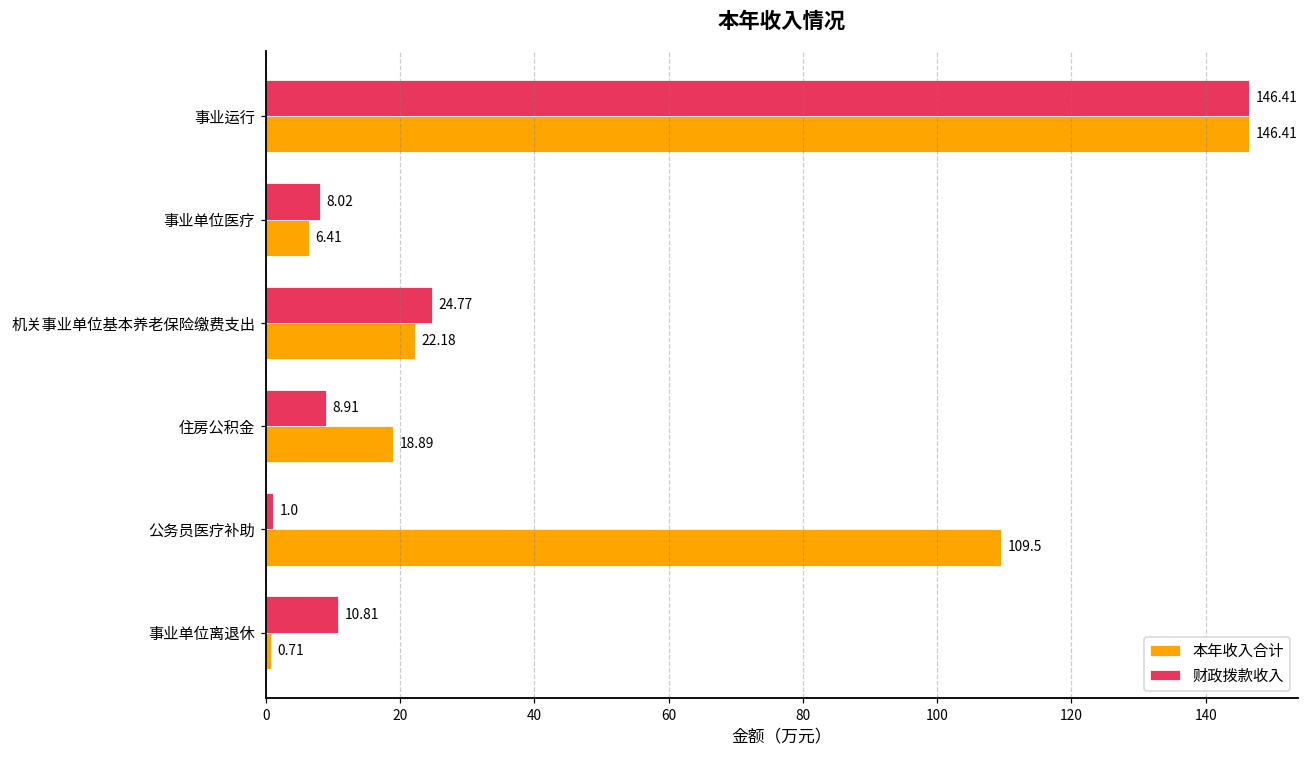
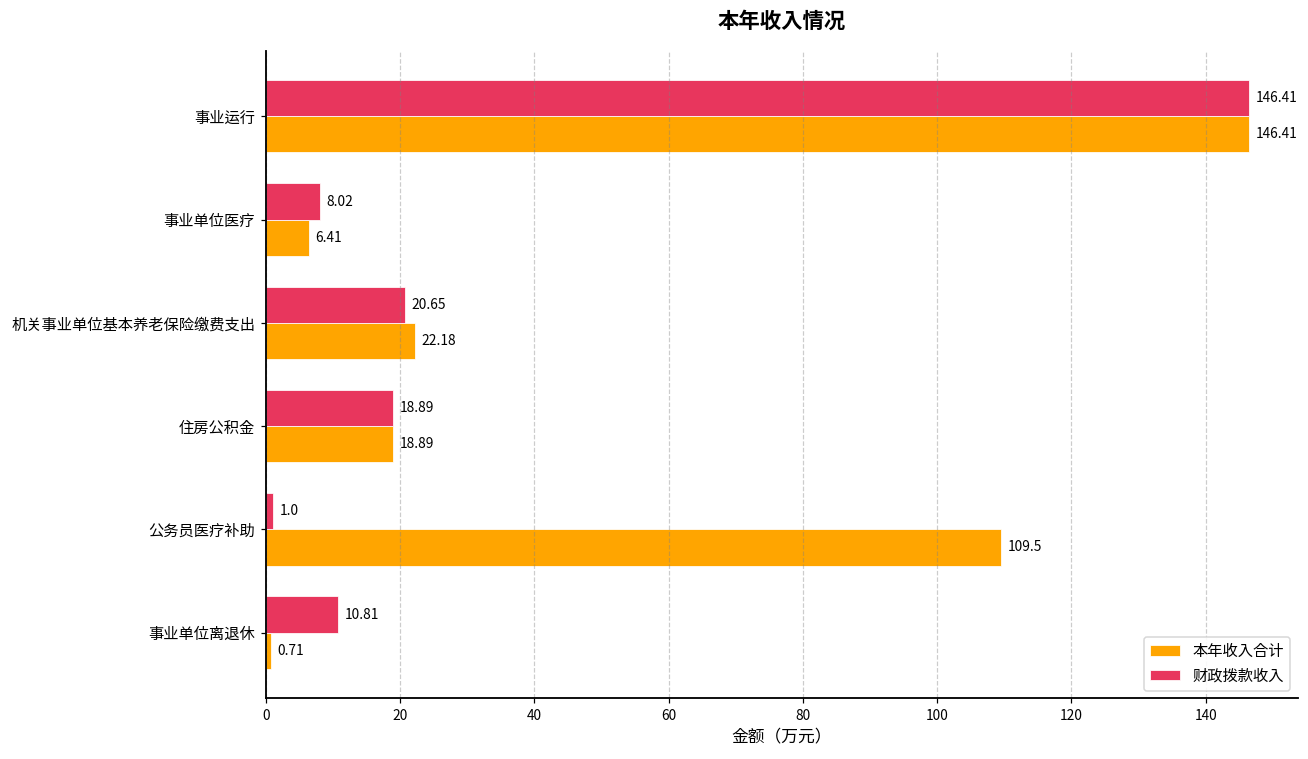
财政拨款收入, 机关事业单位基本养老保险缴费支出: 24.77 -> 20.65
财政拨款收入, 住房公积金: 8.91 -> 18.89
